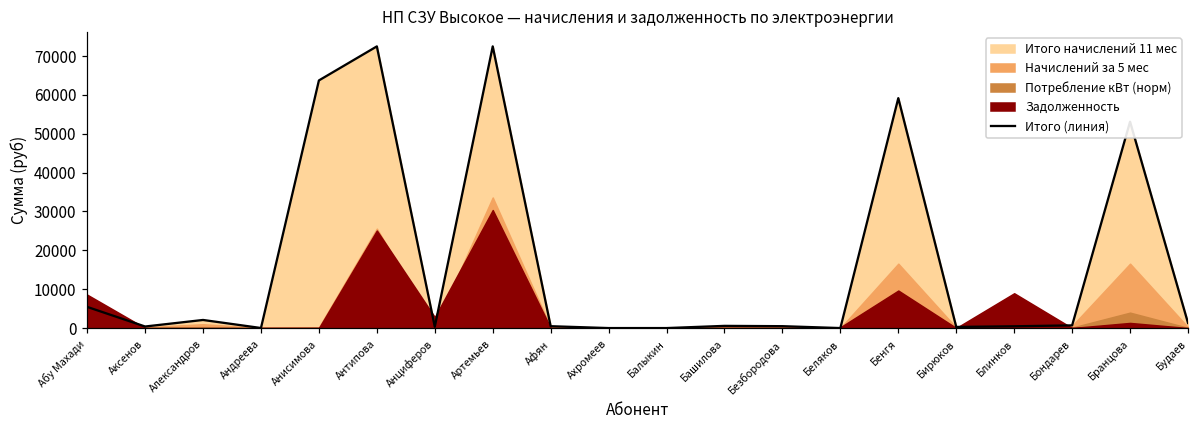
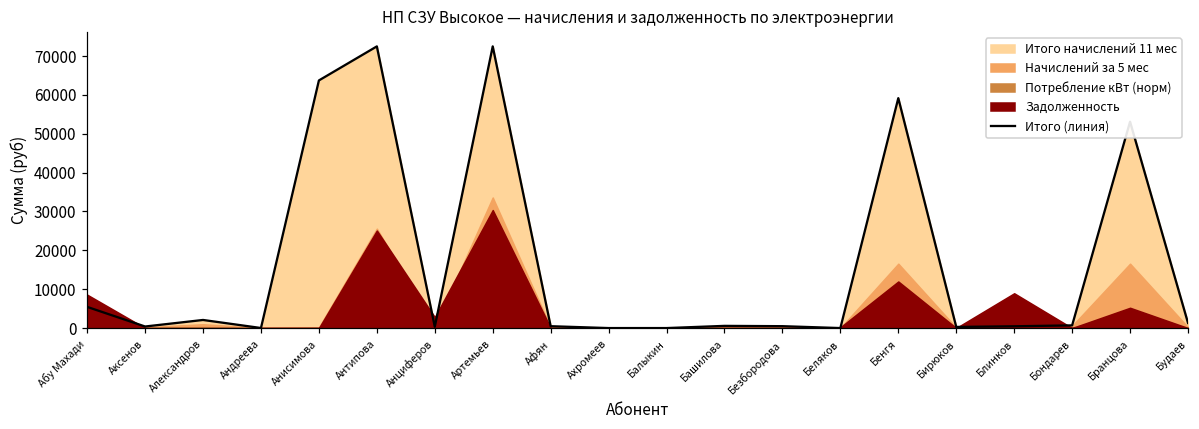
Задолженность, Бенгя: 10000 -> 12000
Задолженность, Бранцова: 1000 -> 5000
